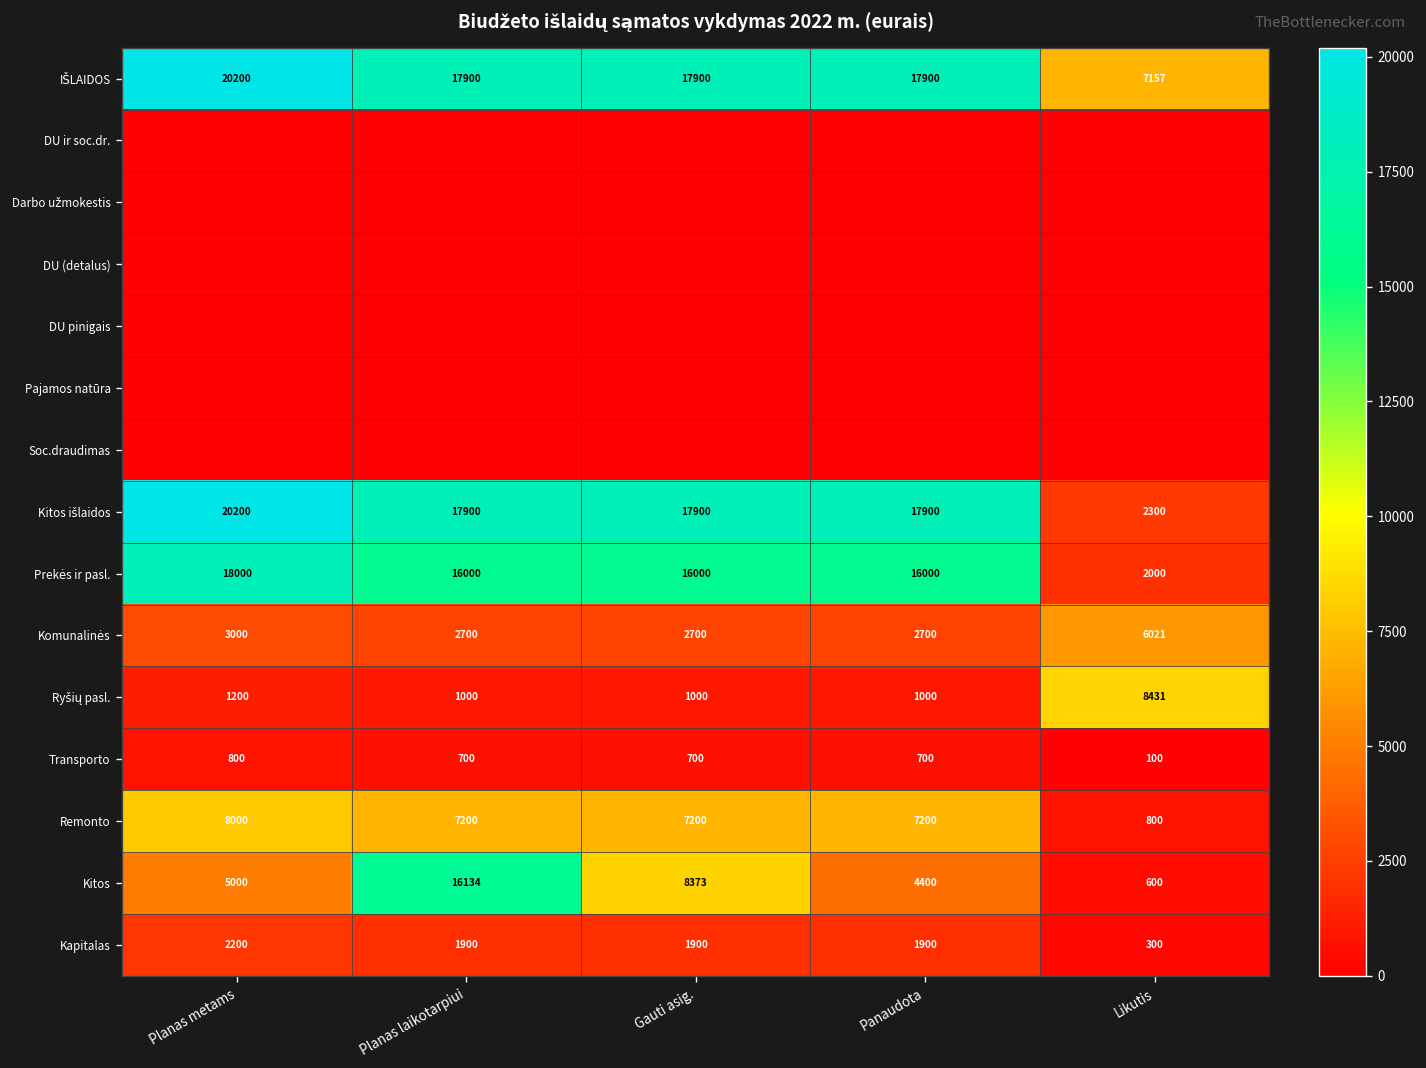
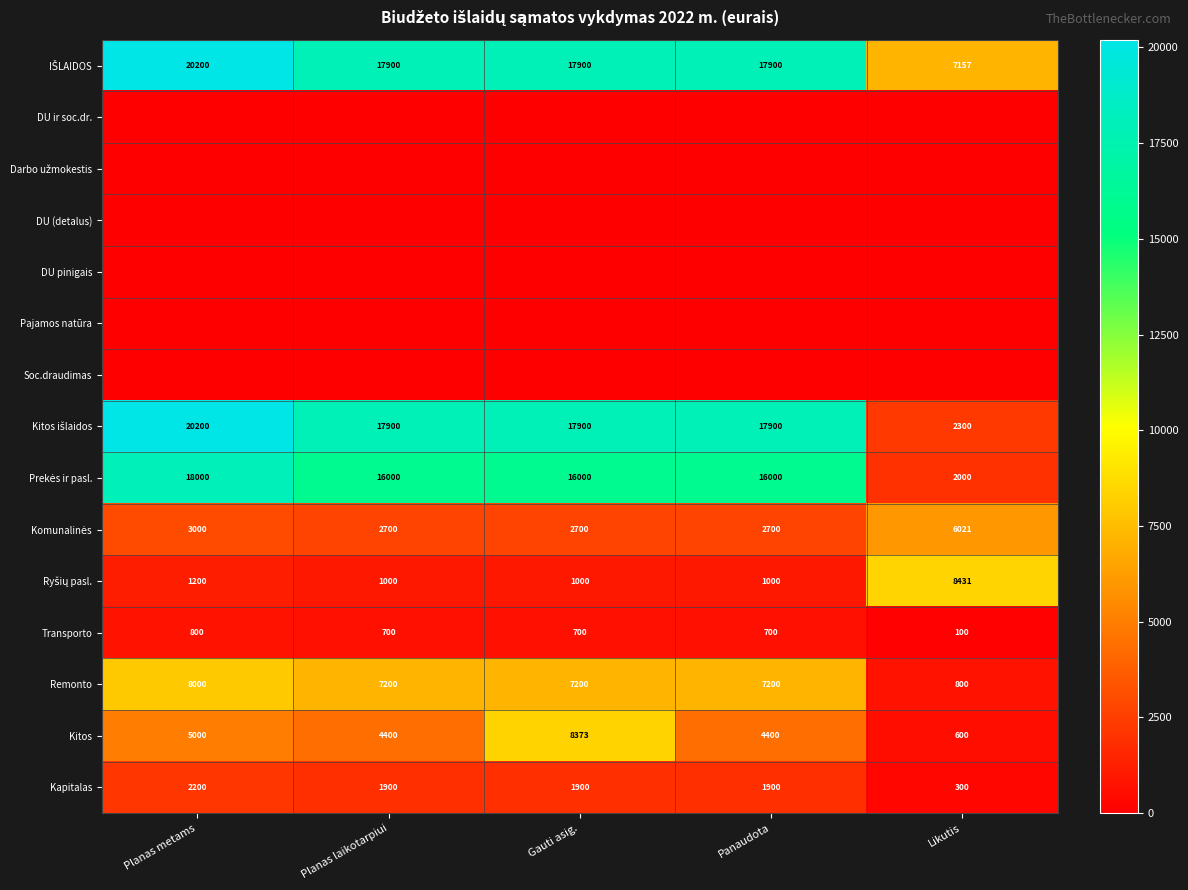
Kitos, Planas laikotarpiui: 16134 -> 4400
